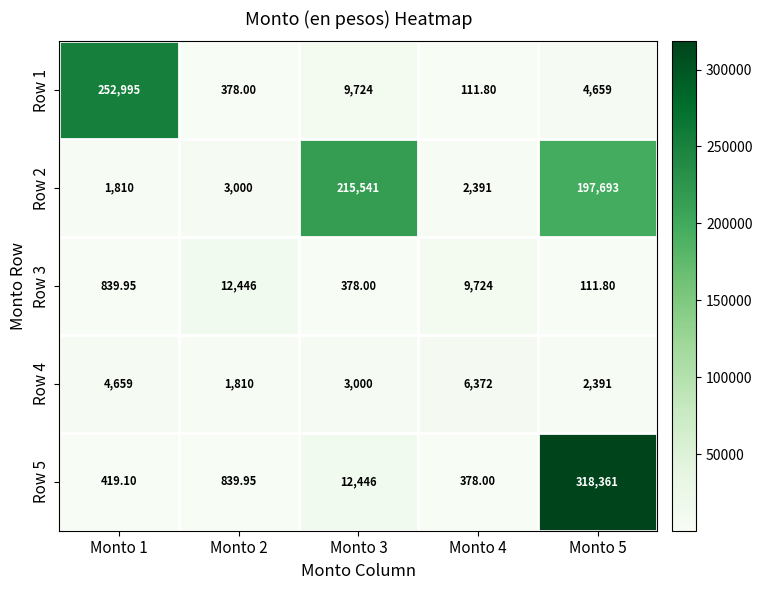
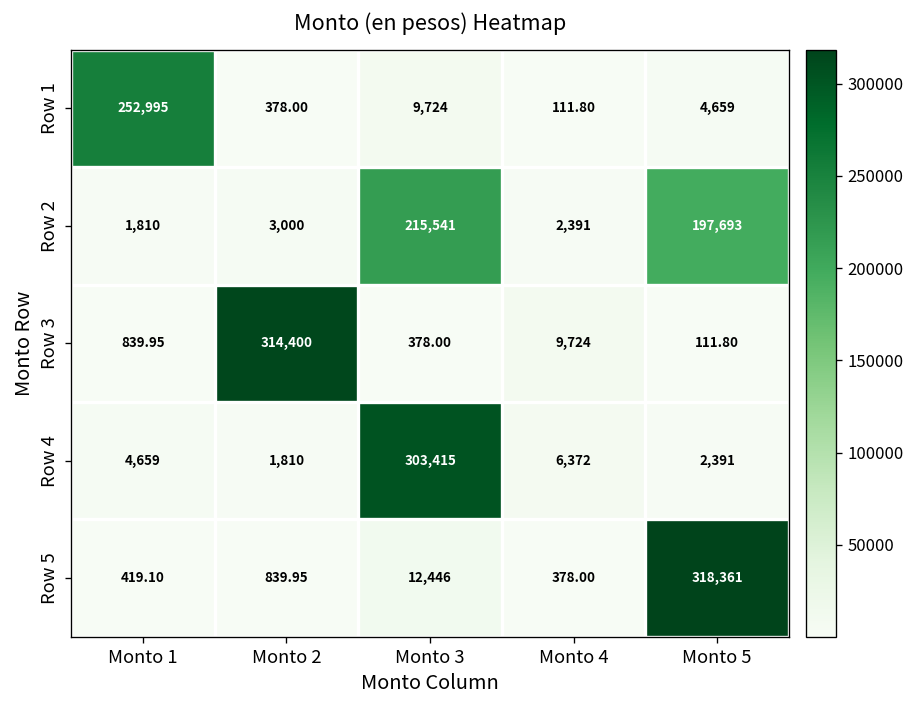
Row 3, Monto 2: 12,446 -> 314,400
Row 4, Monto 3: 3,000 -> 303,415
